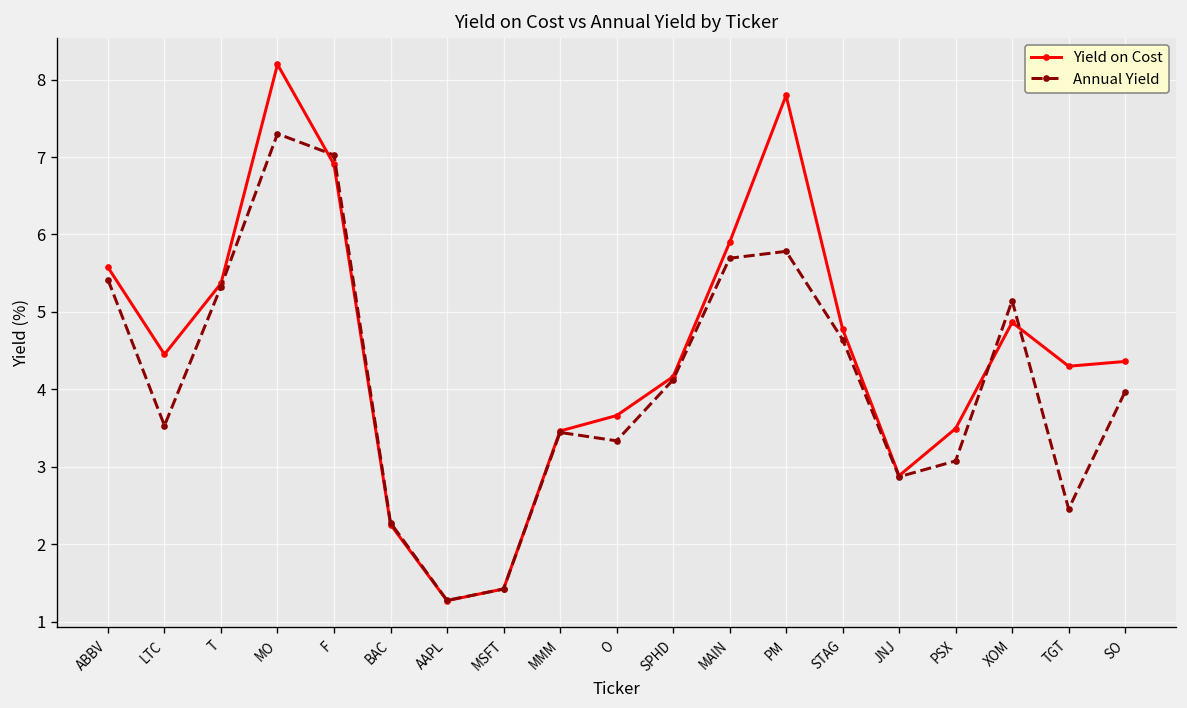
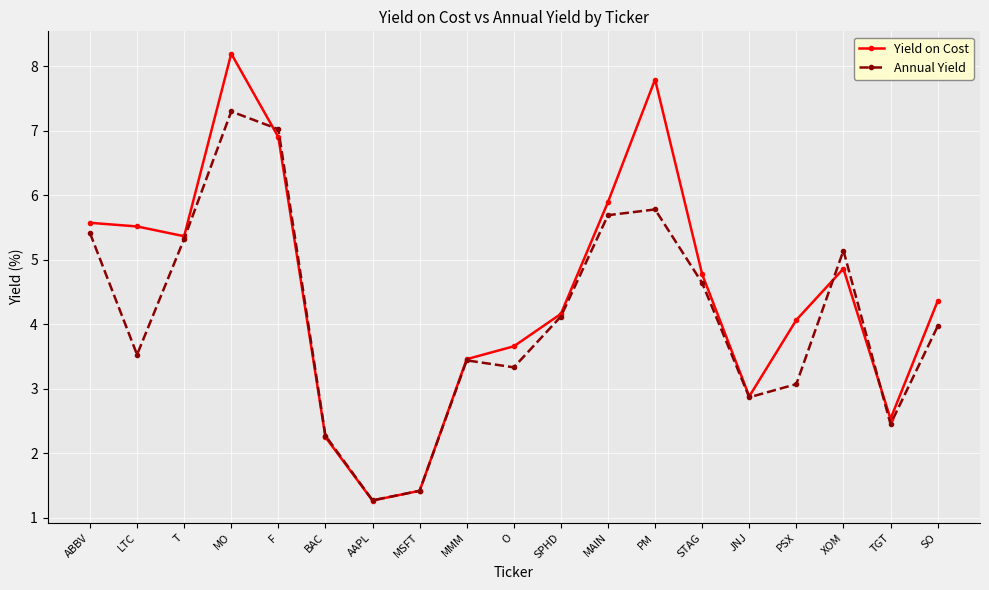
Yield on Cost, LTC: 4.5 -> 5.5
Yield on Cost, PSX: 3.5 -> 4.1
Yield on Cost, TGT: 4.3 -> 2.5
